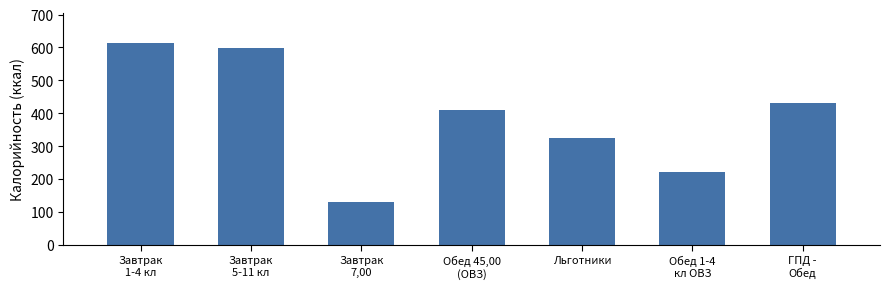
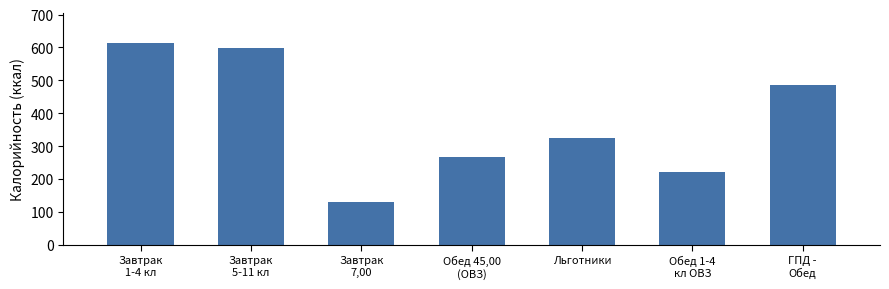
Обед 45,00 (ОВЗ): 410 -> 270
ГПД - Обед: 430 -> 490
